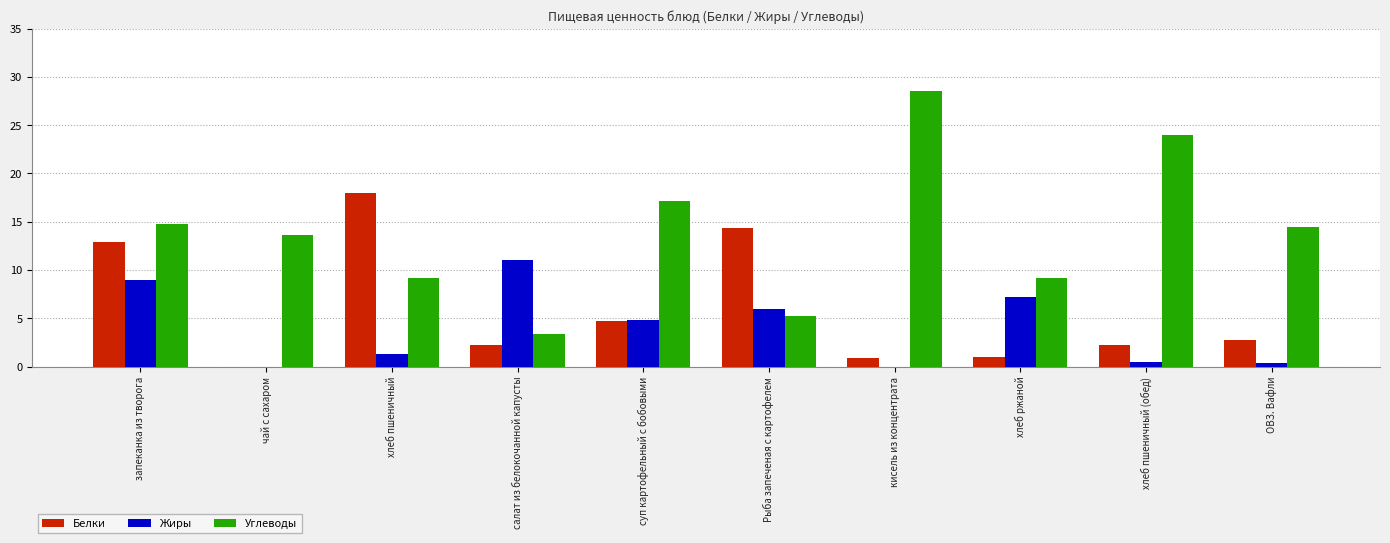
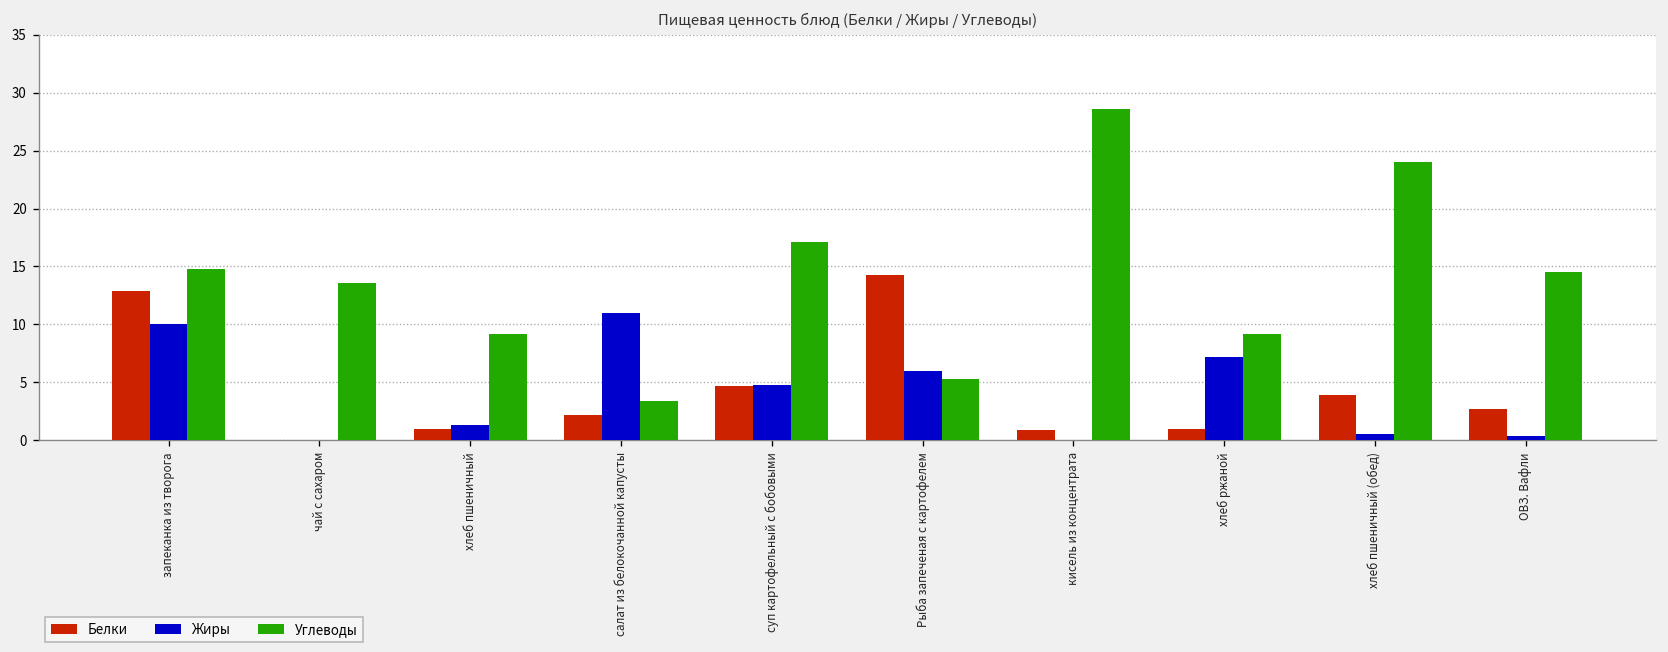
Жиры, запеканка из творога: 9 -> 10
Белки, хлеб пшеничный: 18 -> 1
Белки, хлеб пшеничный (обед): 2 -> 4
